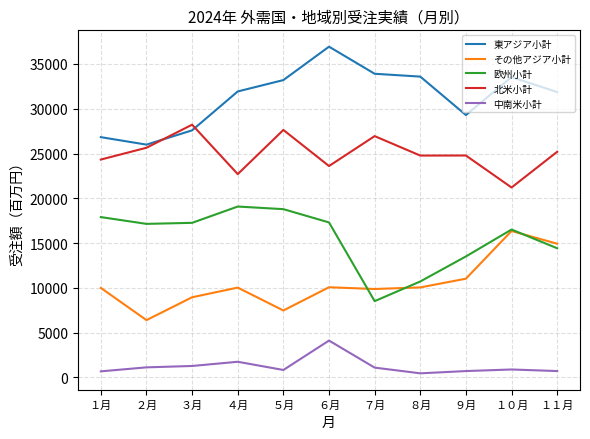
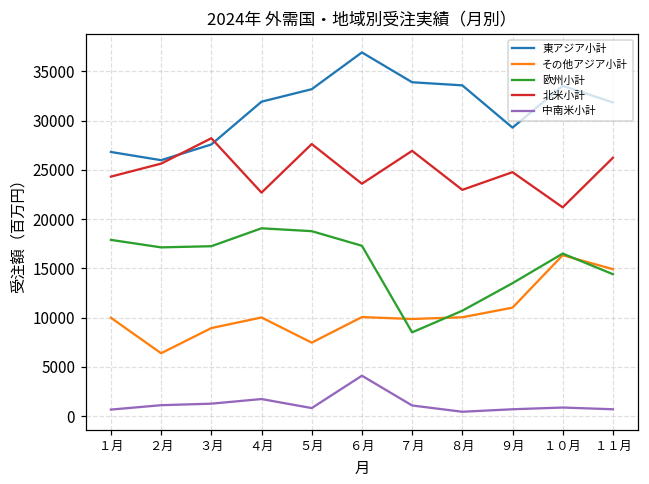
北米小計, ８月: 25000 -> 23000
北米小計, １１月: 25000 -> 26000
